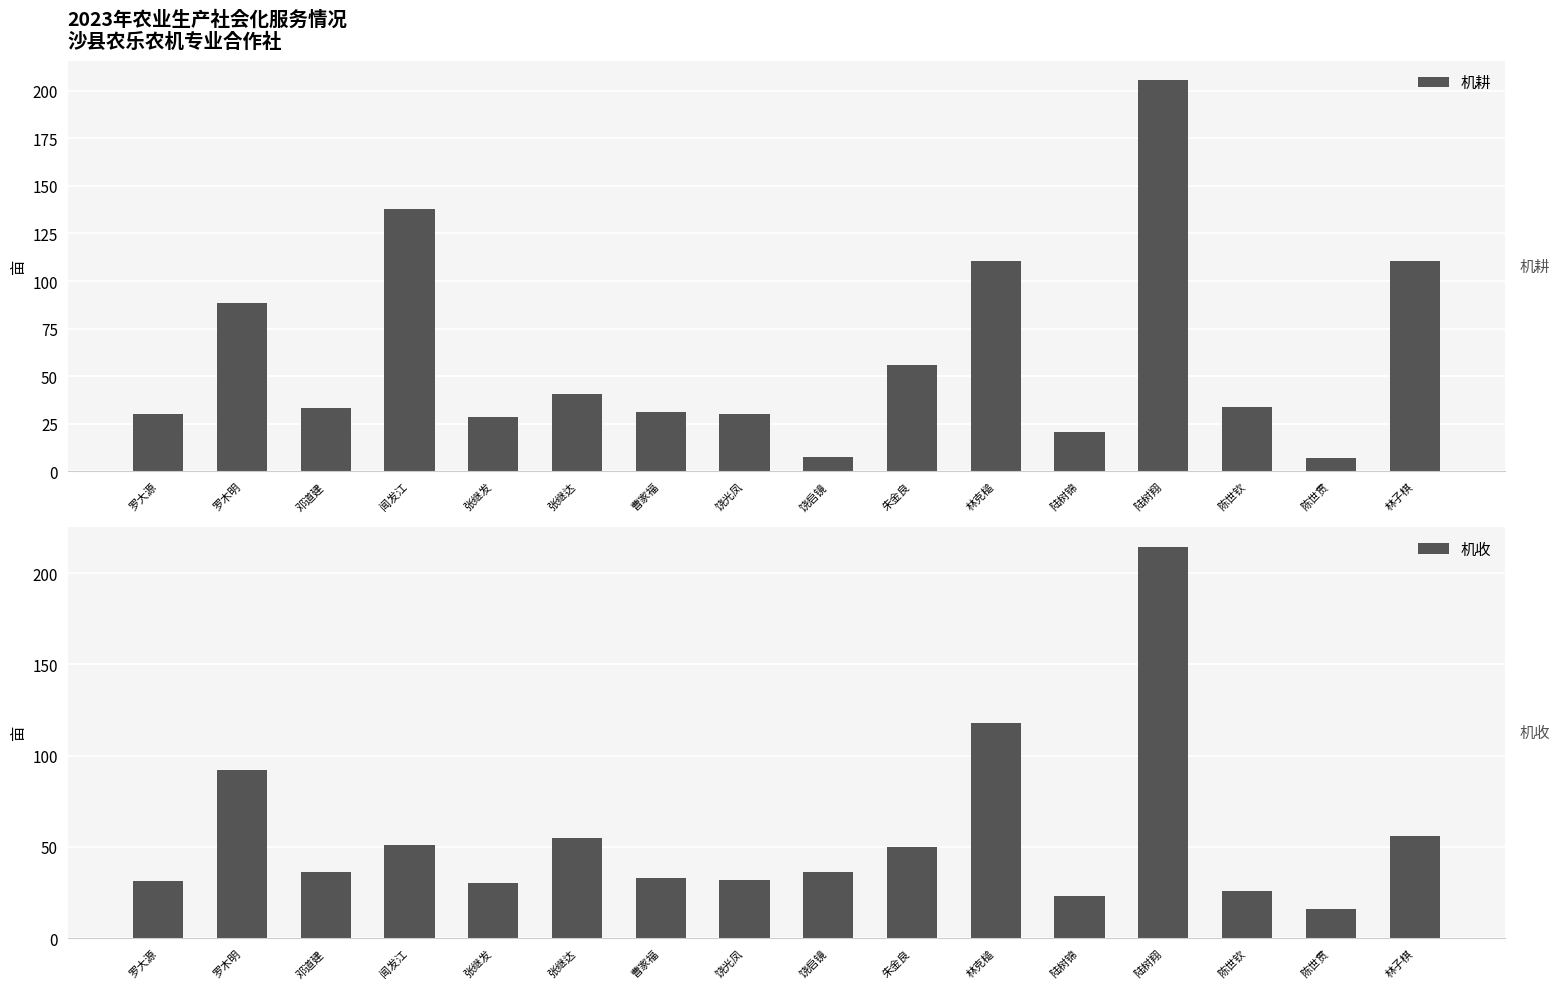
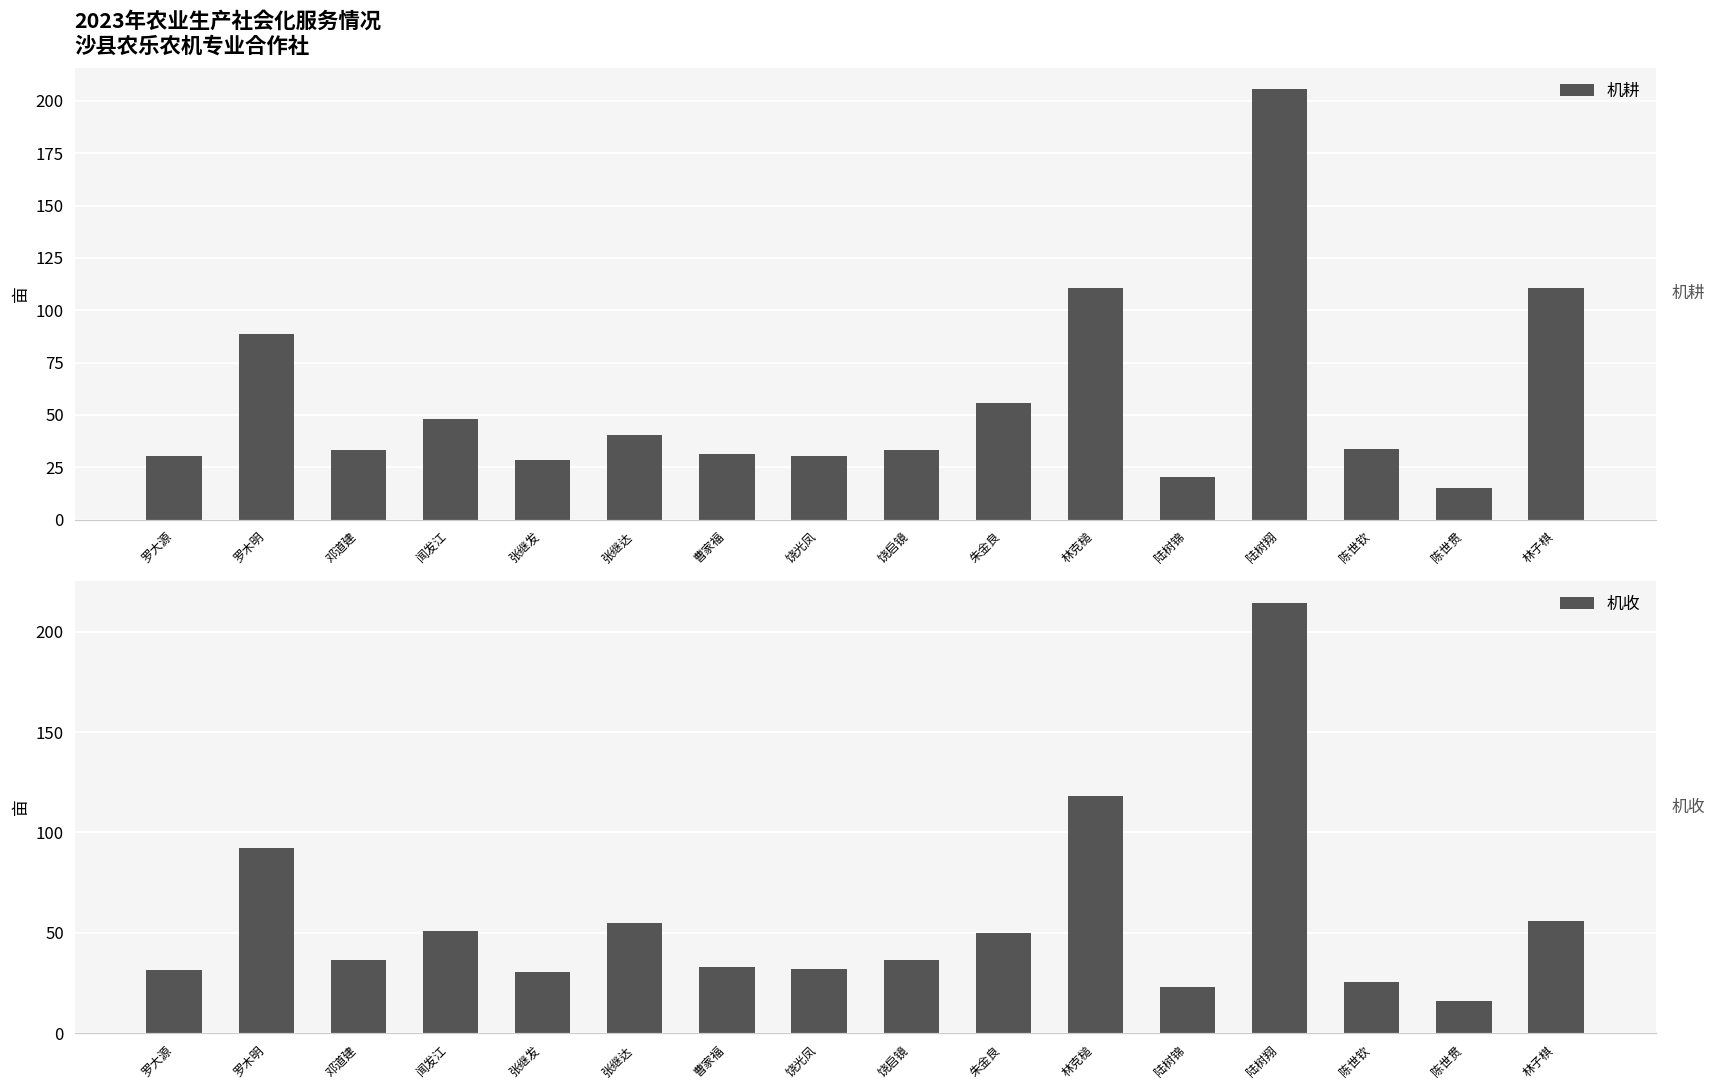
2023年农业生产社会化服务情况 沙县农乐农机专业合作社, 闻发江: 138 -> 48
2023年农业生产社会化服务情况 沙县农乐农机专业合作社, 饶启镜: 8 -> 33
2023年农业生产社会化服务情况 沙县农乐农机专业合作社, 陈世贯: 7 -> 15
